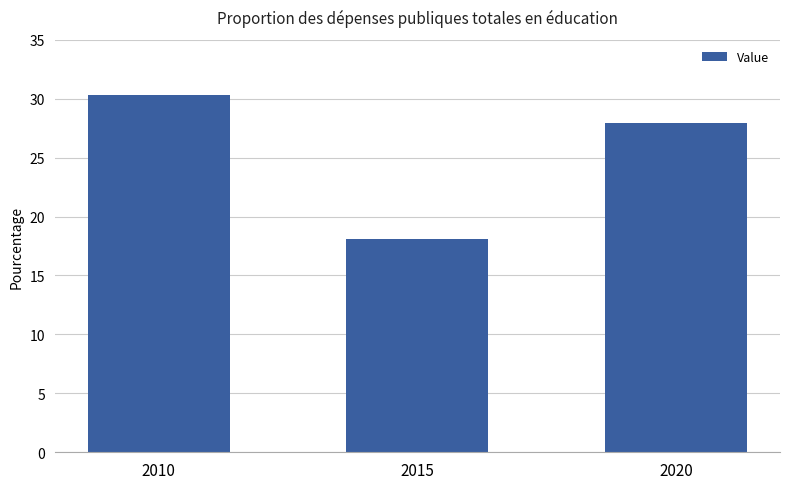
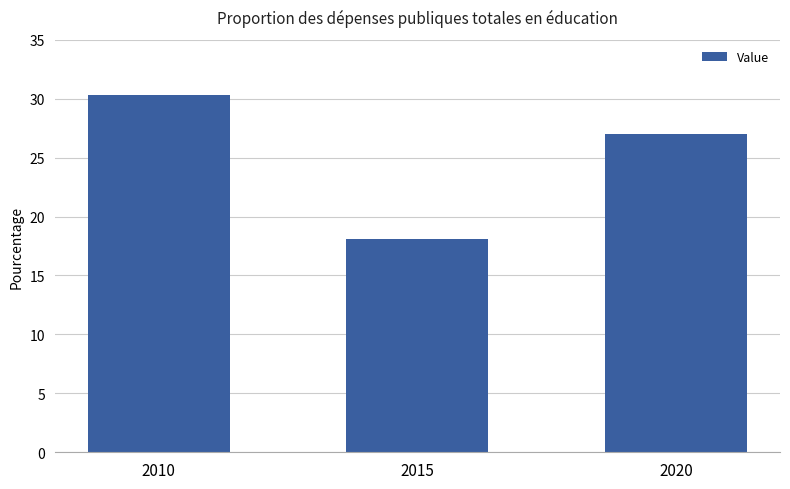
2020: 27.9 -> 27.0
